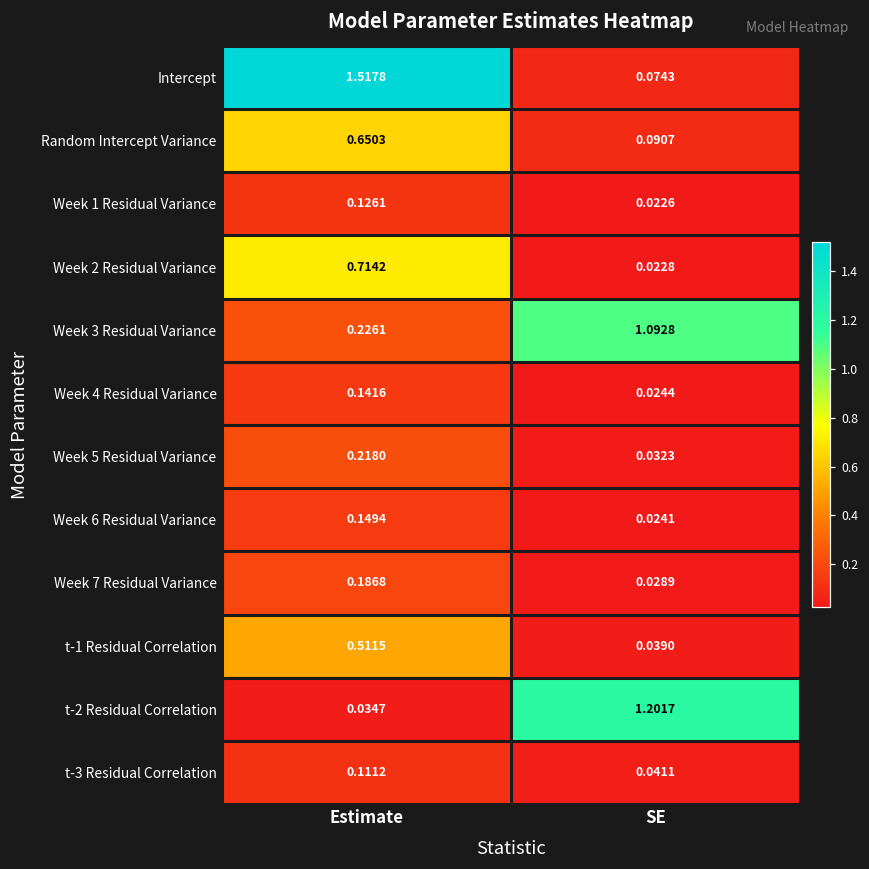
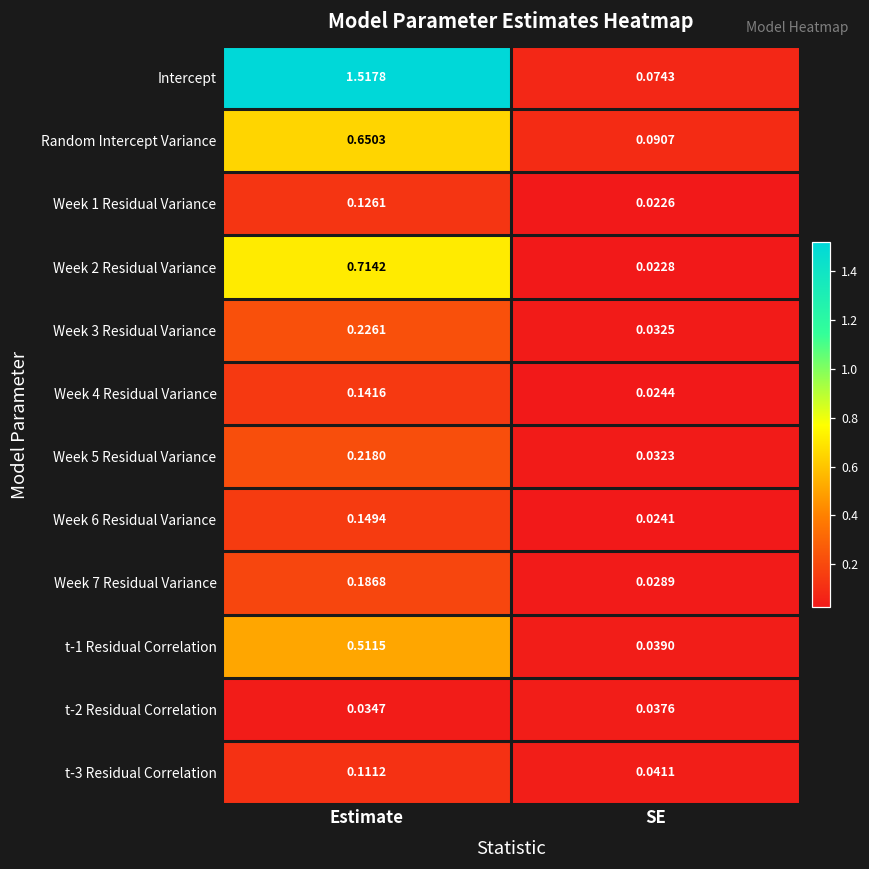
Week 3 Residual Variance, SE: 1.0928 -> 0.0325
t-2 Residual Correlation, SE: 1.2017 -> 0.0376
